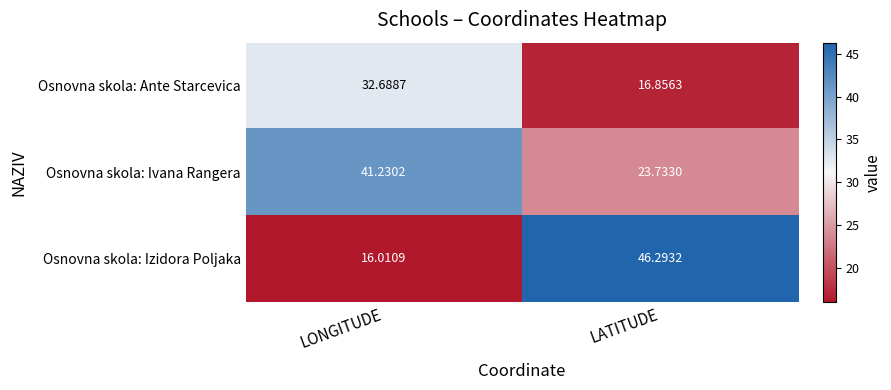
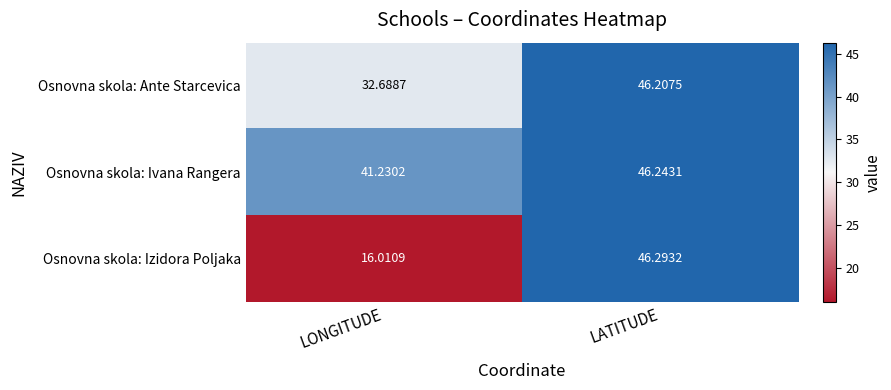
Osnovna skola: Ante Starcevica, LATITUDE: 16.8563 -> 46.2075
Osnovna skola: Ivana Rangera, LATITUDE: 23.7330 -> 46.2431
